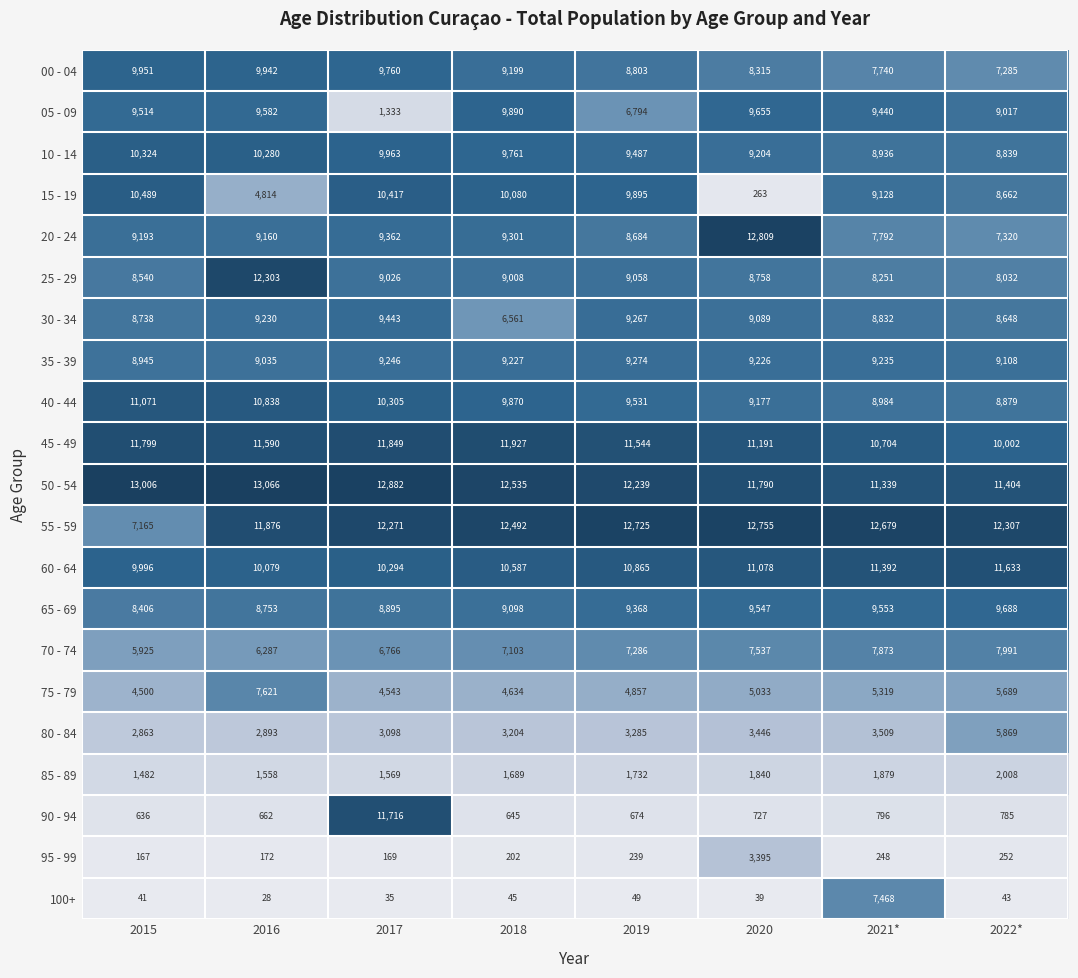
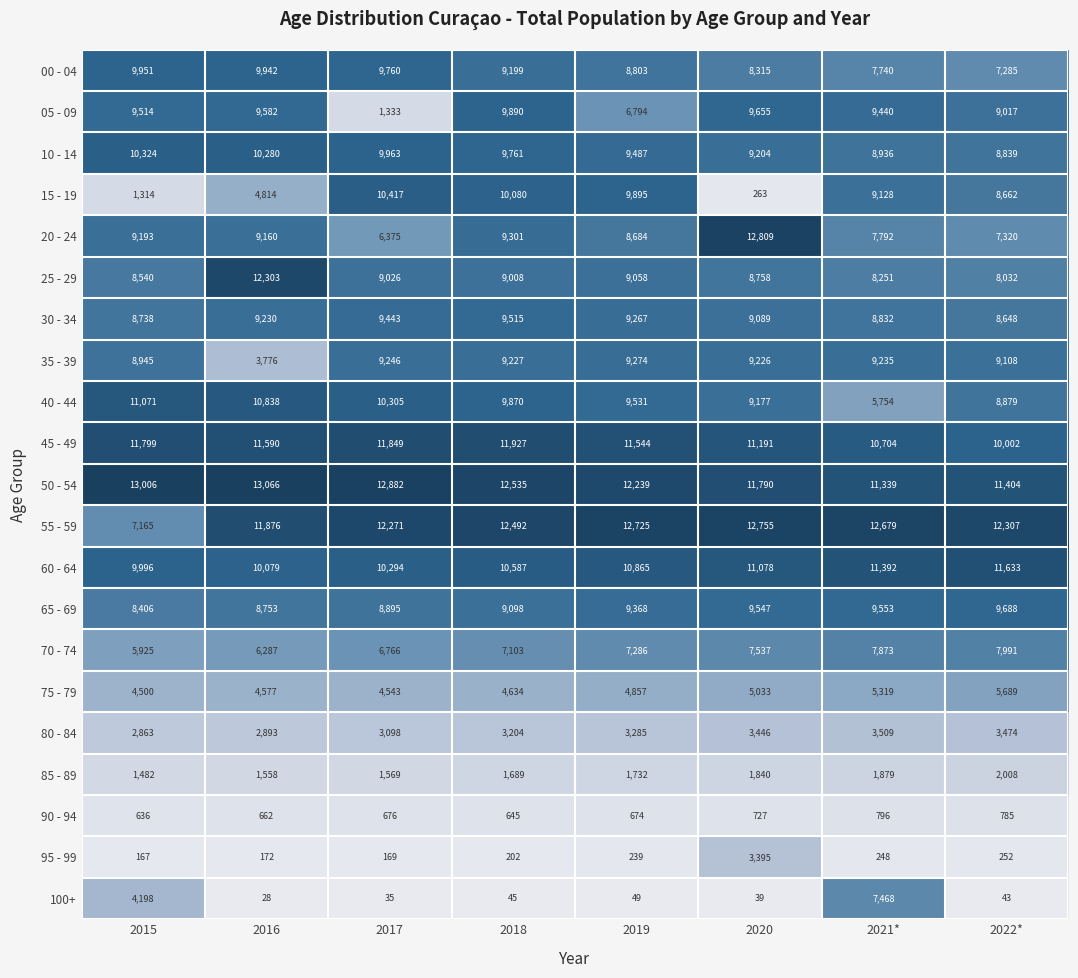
15 - 19, 2015: 10,489 -> 1,314
20 - 24, 2017: 9,362 -> 6,375
30 - 34, 2018: 6,561 -> 9,515
35 - 39, 2016: 9,035 -> 3,776
40 - 44, 2021*: 8,984 -> 5,754
75 - 79, 2016: 7,621 -> 4,577
80 - 84, 2022*: 5,869 -> 3,474
90 - 94, 2017: 11,716 -> 676
100+, 2015: 41 -> 4,198
